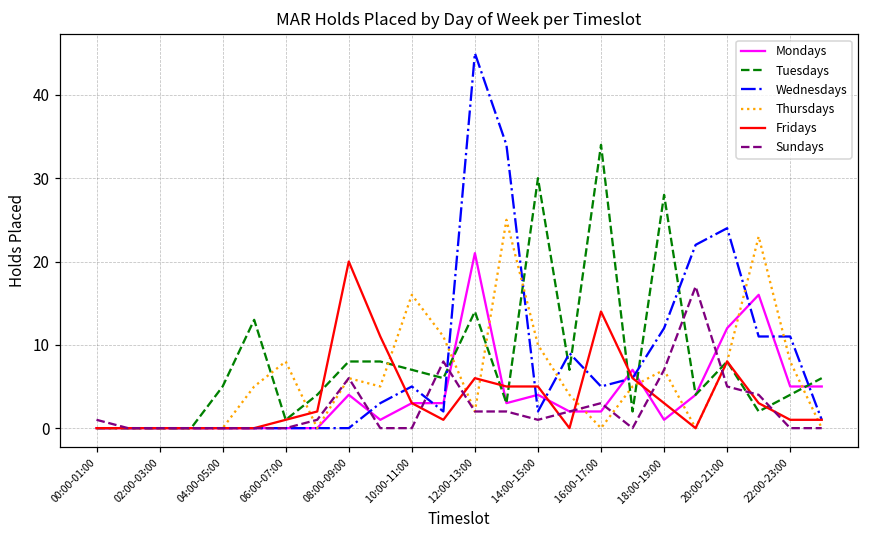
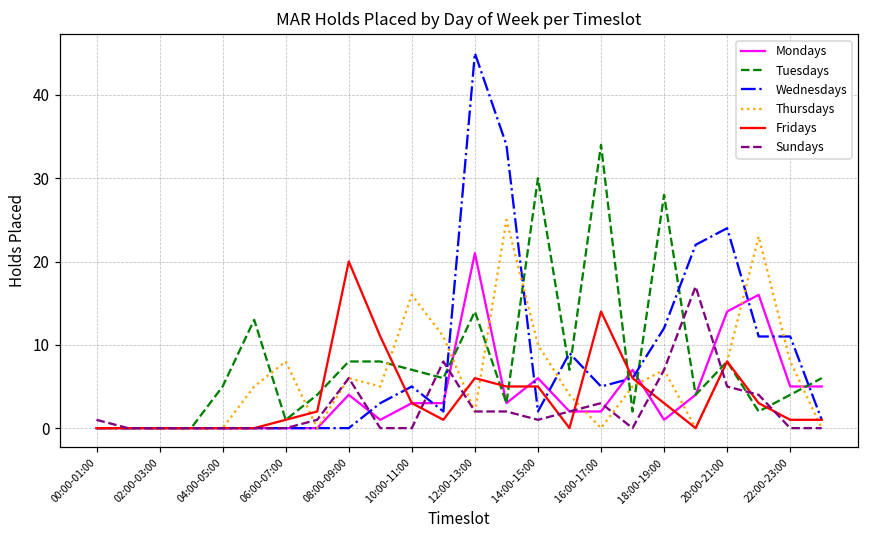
Mondays, 14:00-15:00: 4 -> 6
Mondays, 20:00-21:00: 12 -> 14
